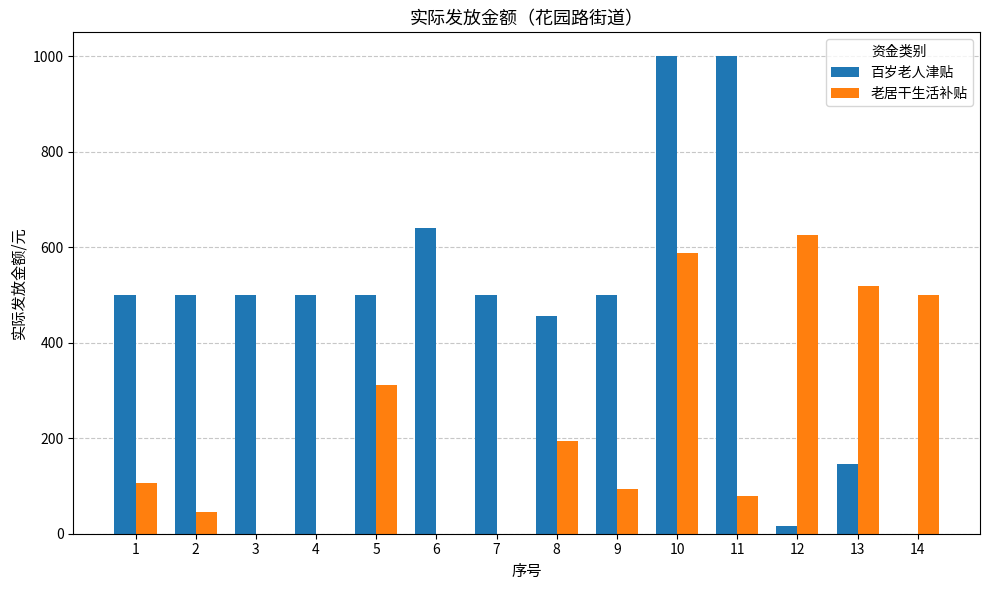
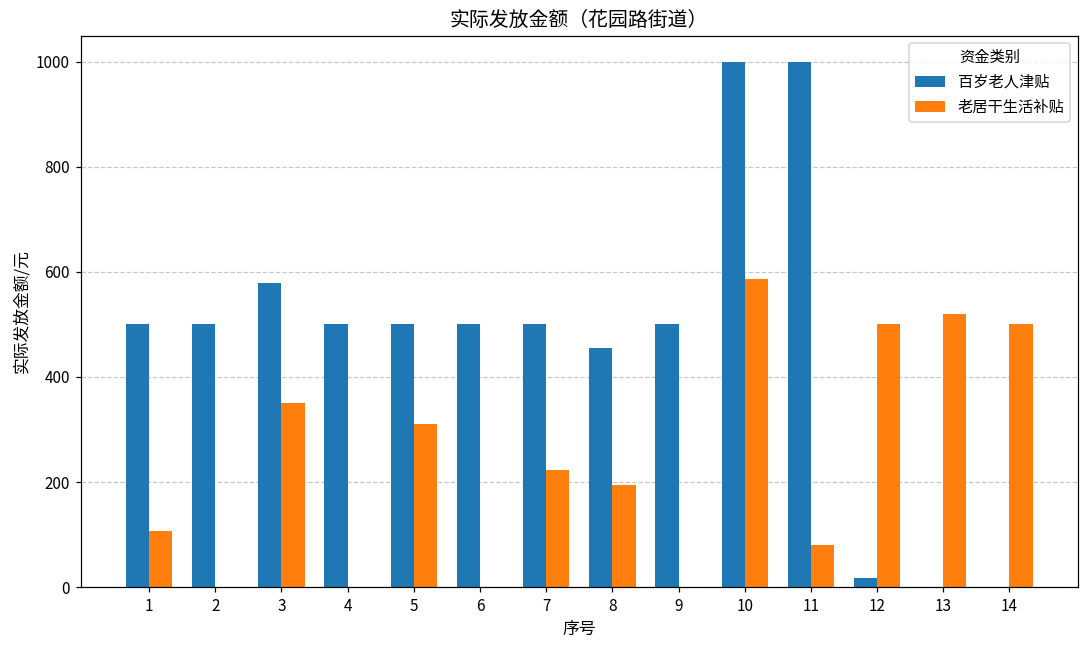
老居干生活补贴, 2: 50 -> 0
百岁老人津贴, 3: 500 -> 580
老居干生活补贴, 3: 0 -> 350
百岁老人津贴, 6: 640 -> 500
老居干生活补贴, 7: 0 -> 220
老居干生活补贴, 9: 90 -> 0
老居干生活补贴, 12: 630 -> 500
百岁老人津贴, 13: 150 -> 0
